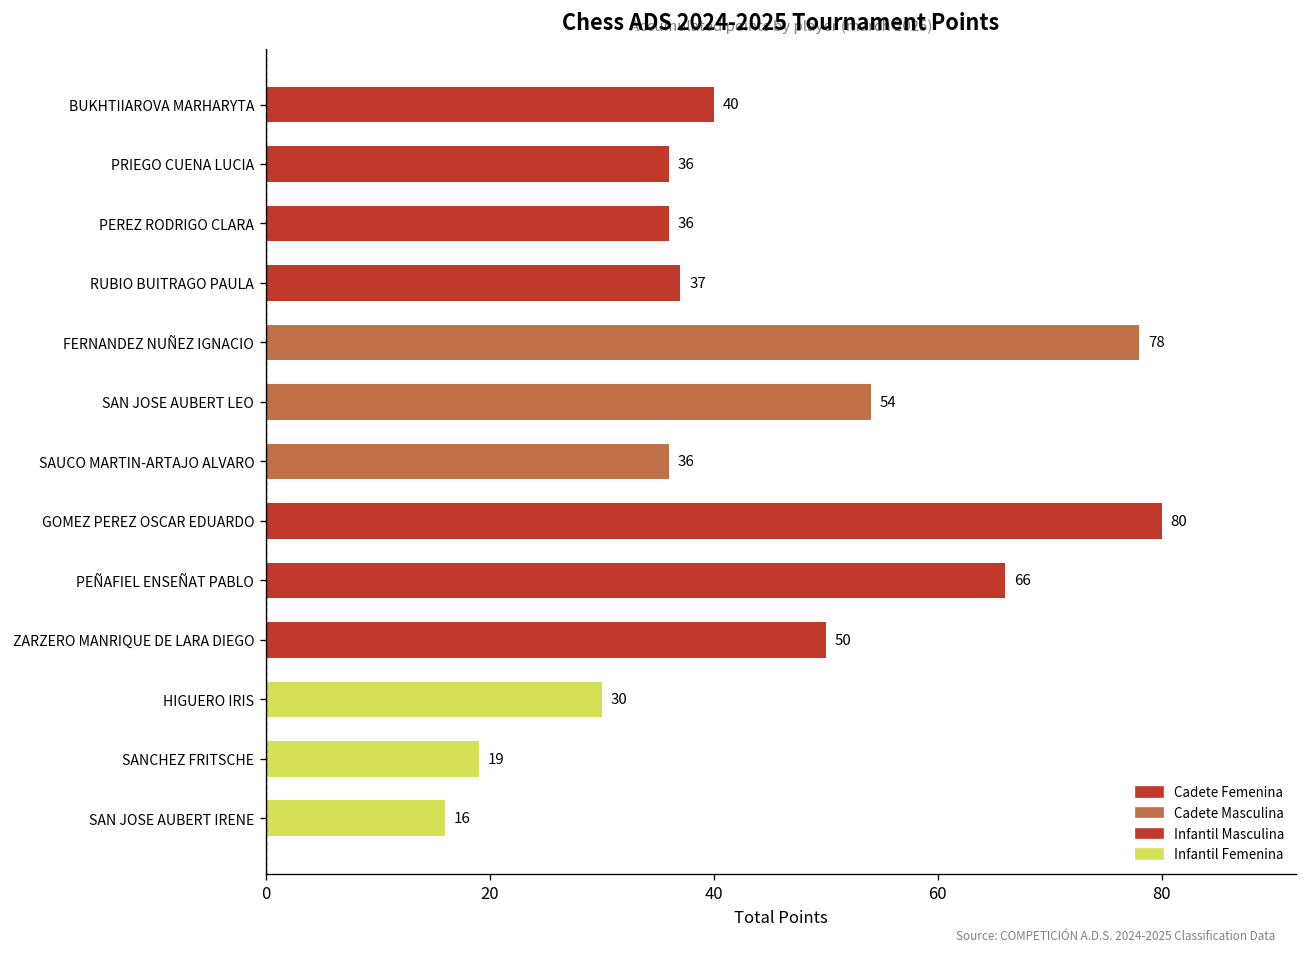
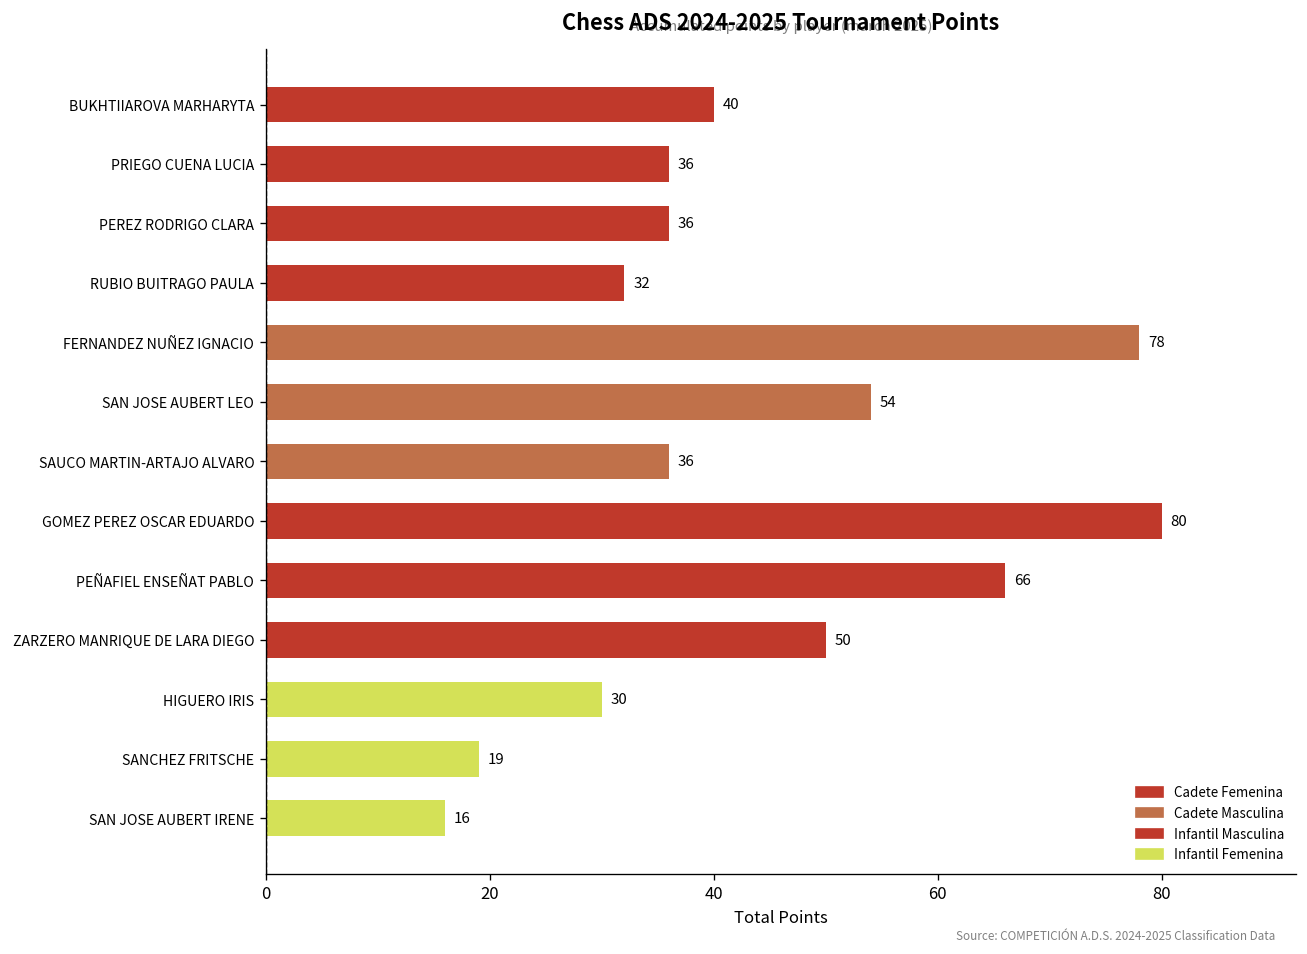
RUBIO BUITRAGO PAULA: 37 -> 32
